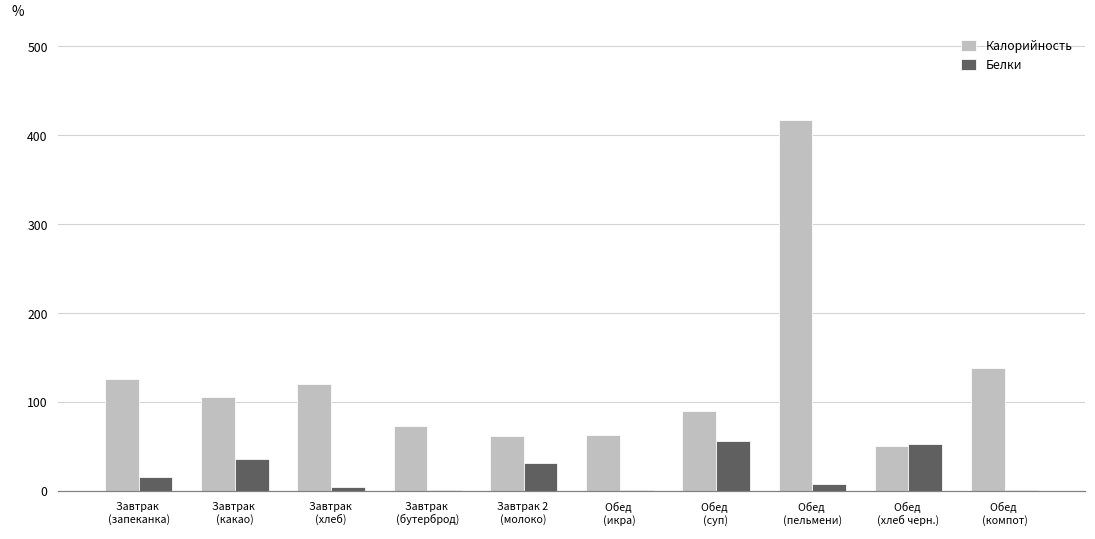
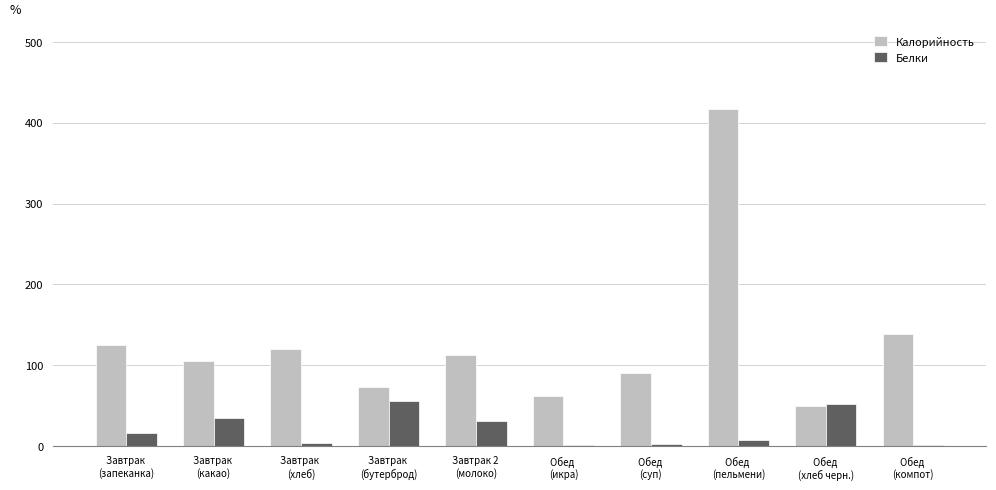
Белки, Завтрак (бутерброд): 0 -> 60
Калорийность, Завтрак 2 (молоко): 60 -> 110
Белки, Обед (суп): 60 -> 0
